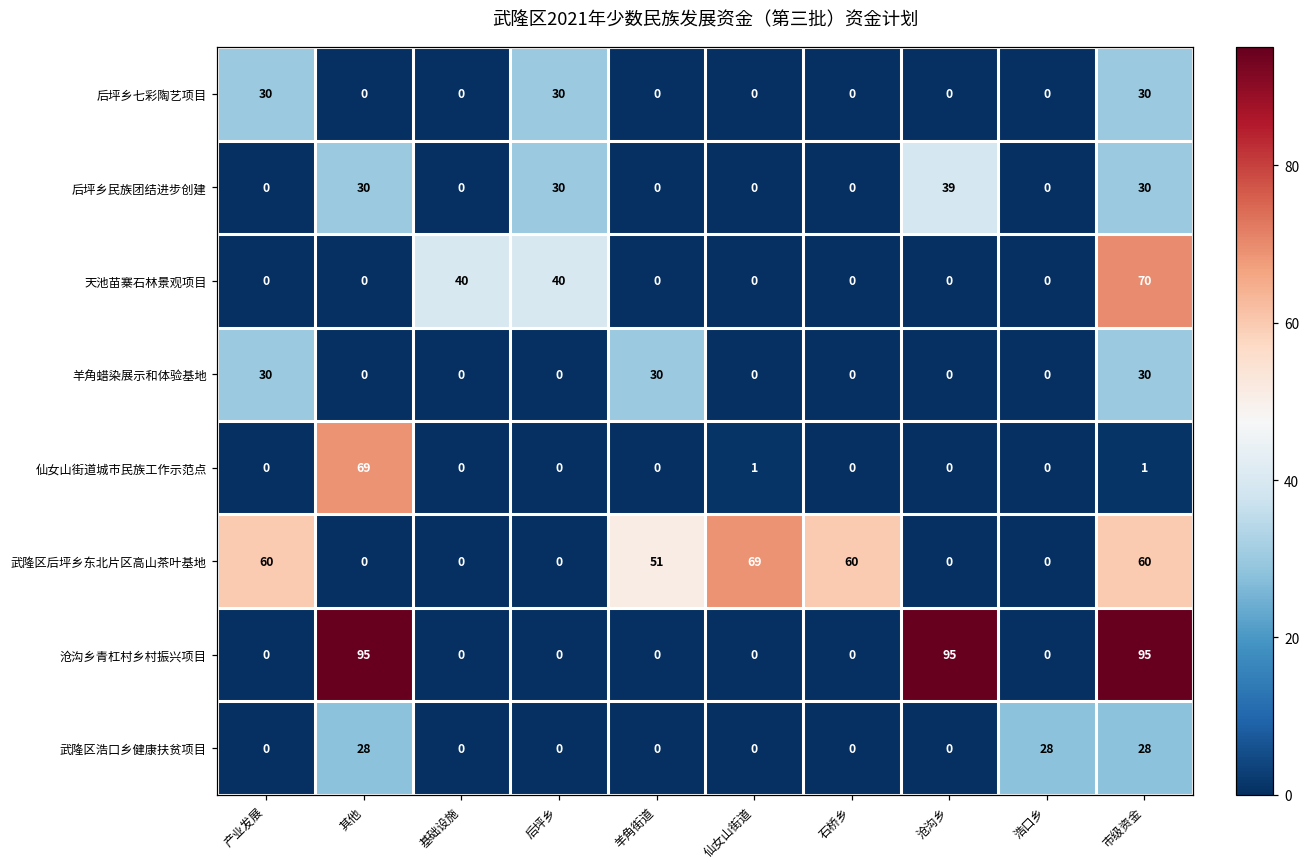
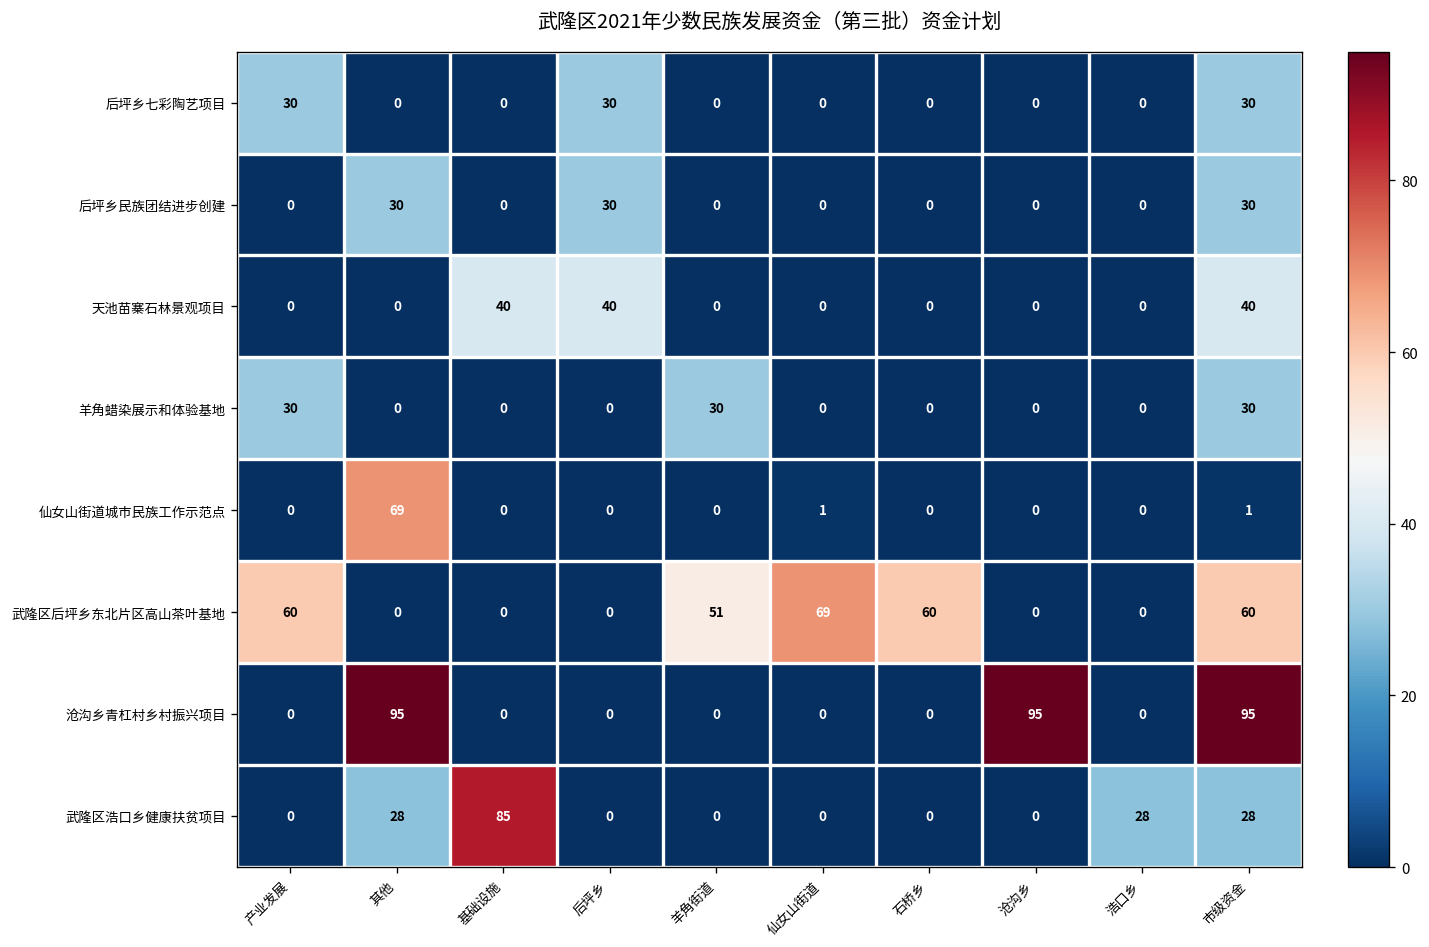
后坪乡民族团结进步创建, 沧沟乡: 39 -> 0
天池苗寨石林景观项目, 市级资金: 70 -> 40
武隆区浩口乡健康扶贫项目, 基础设施: 0 -> 85
